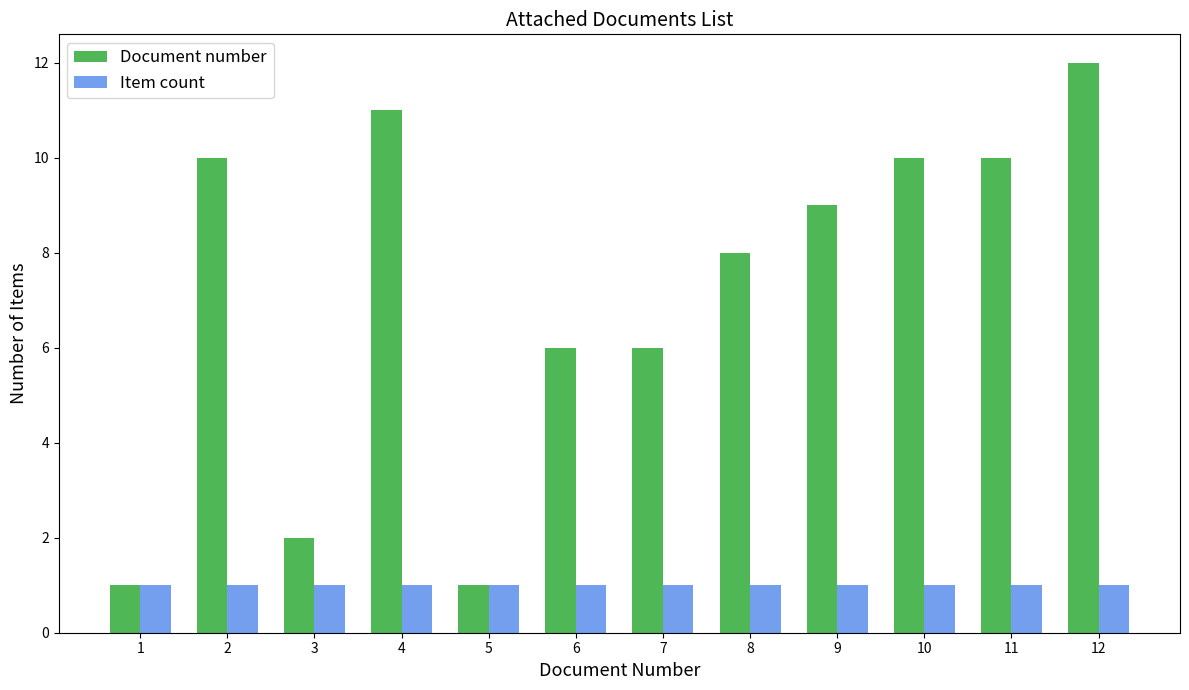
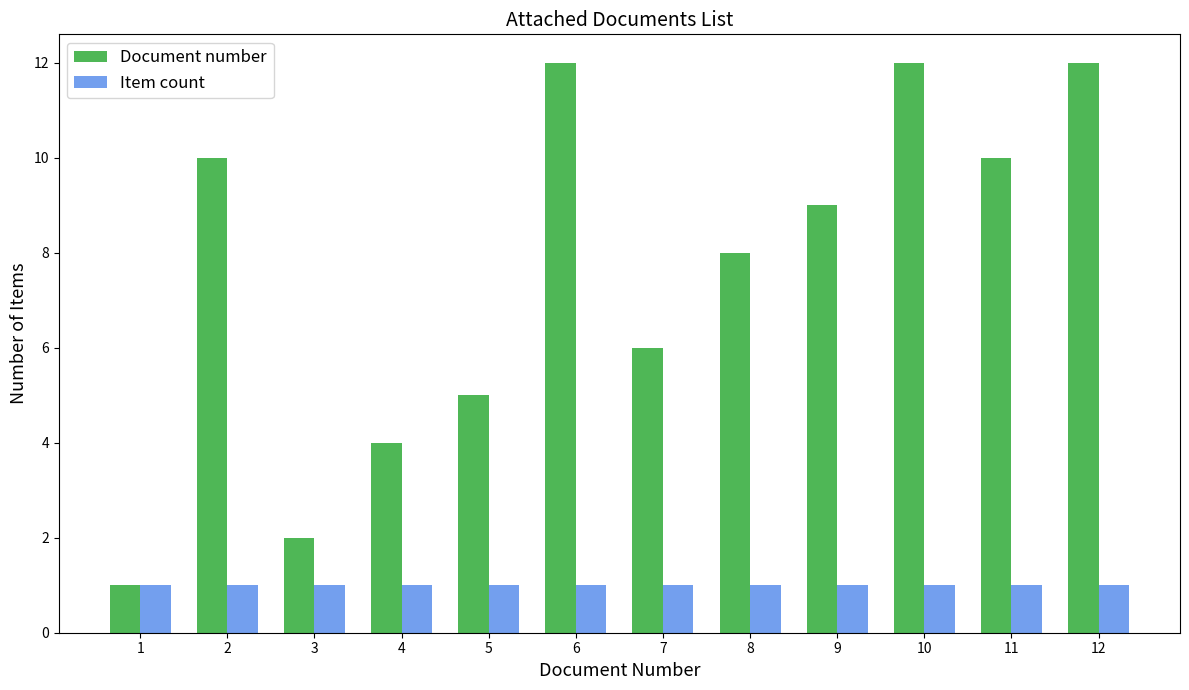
Document number, 4: 11 -> 4
Document number, 5: 1 -> 5
Document number, 6: 6 -> 12
Document number, 10: 10 -> 12
